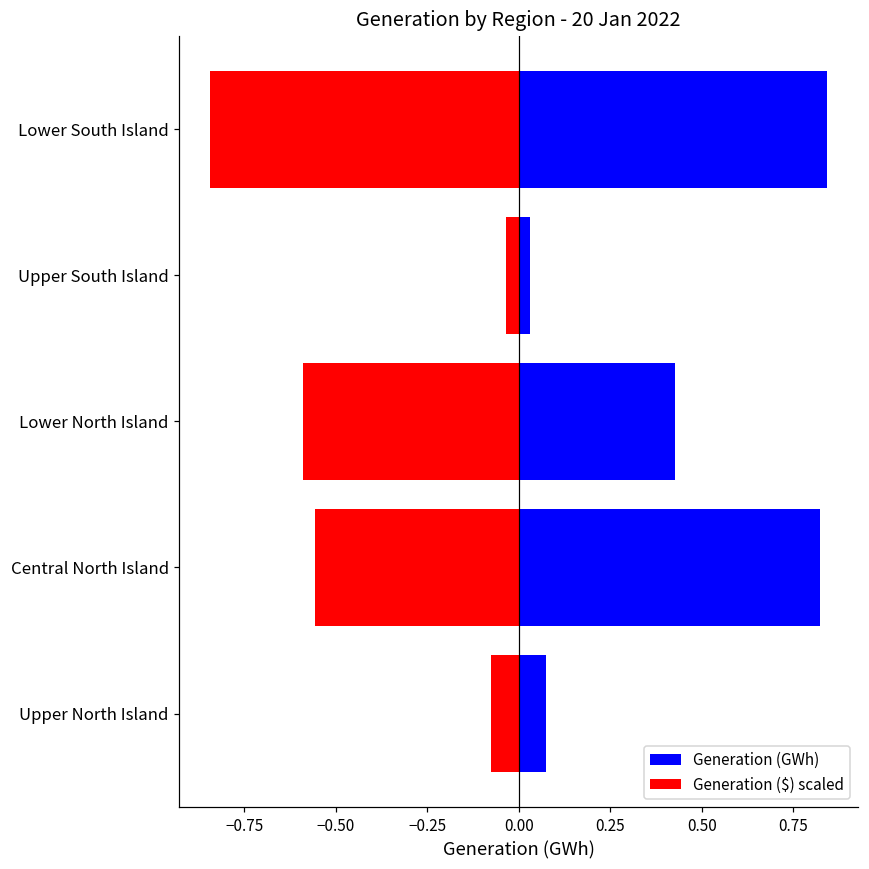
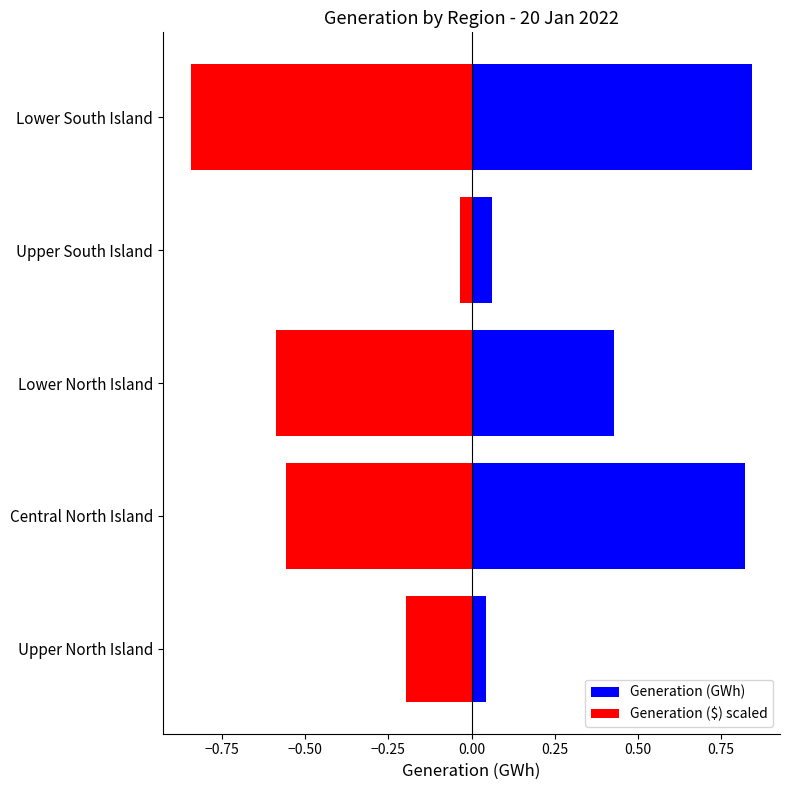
Generation (GWh), Upper South Island: 0.03 -> 0.06
Generation (GWh), Upper North Island: 0.07 -> 0.04
Generation ($) scaled, Upper North Island: -0.08 -> -0.20
